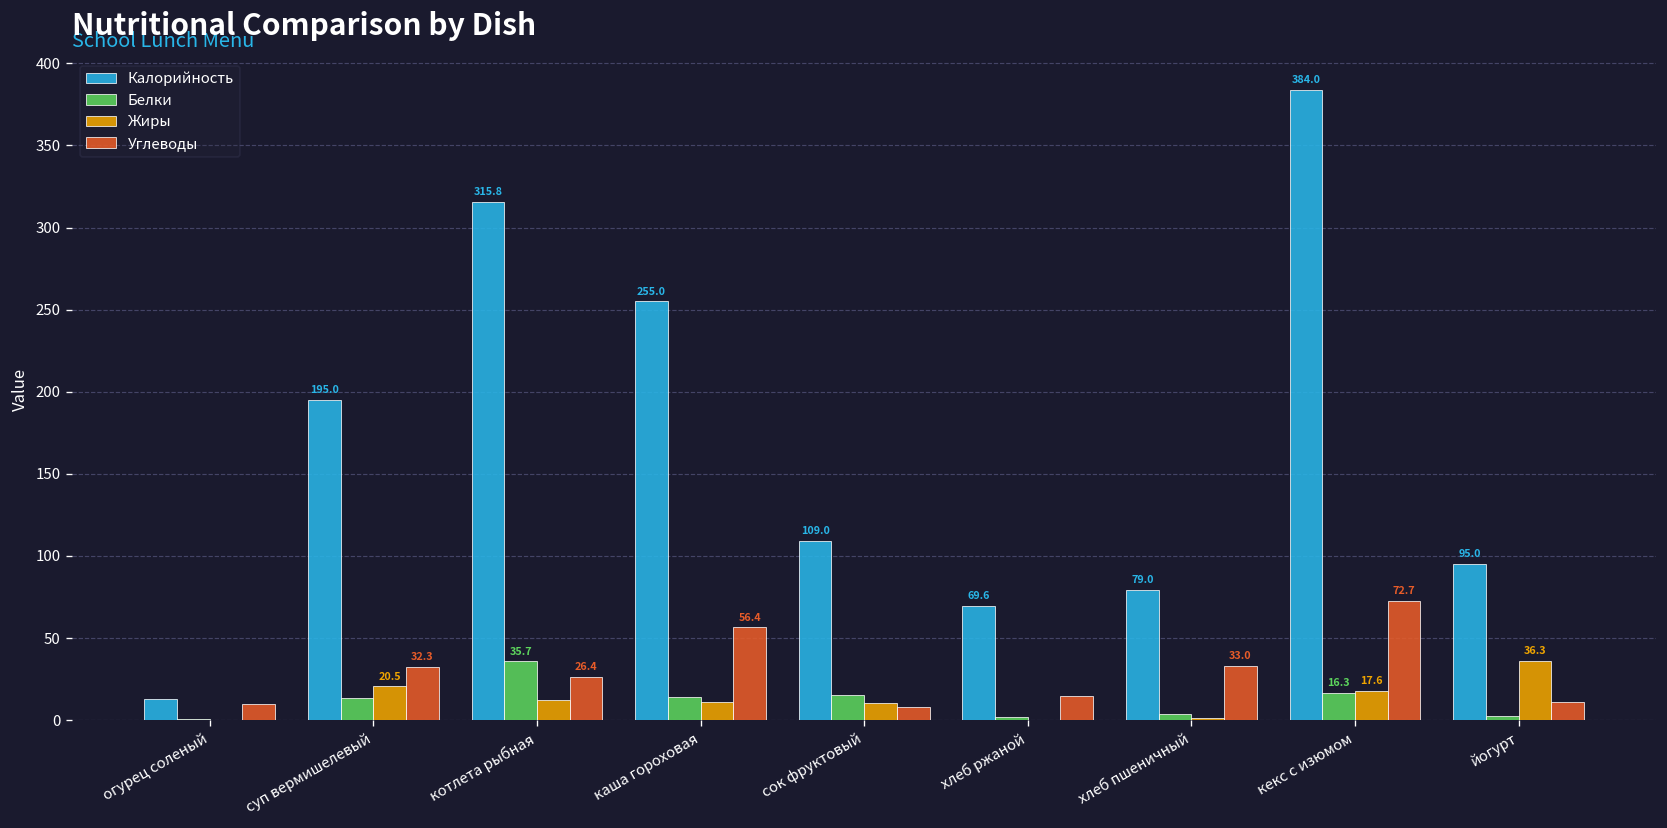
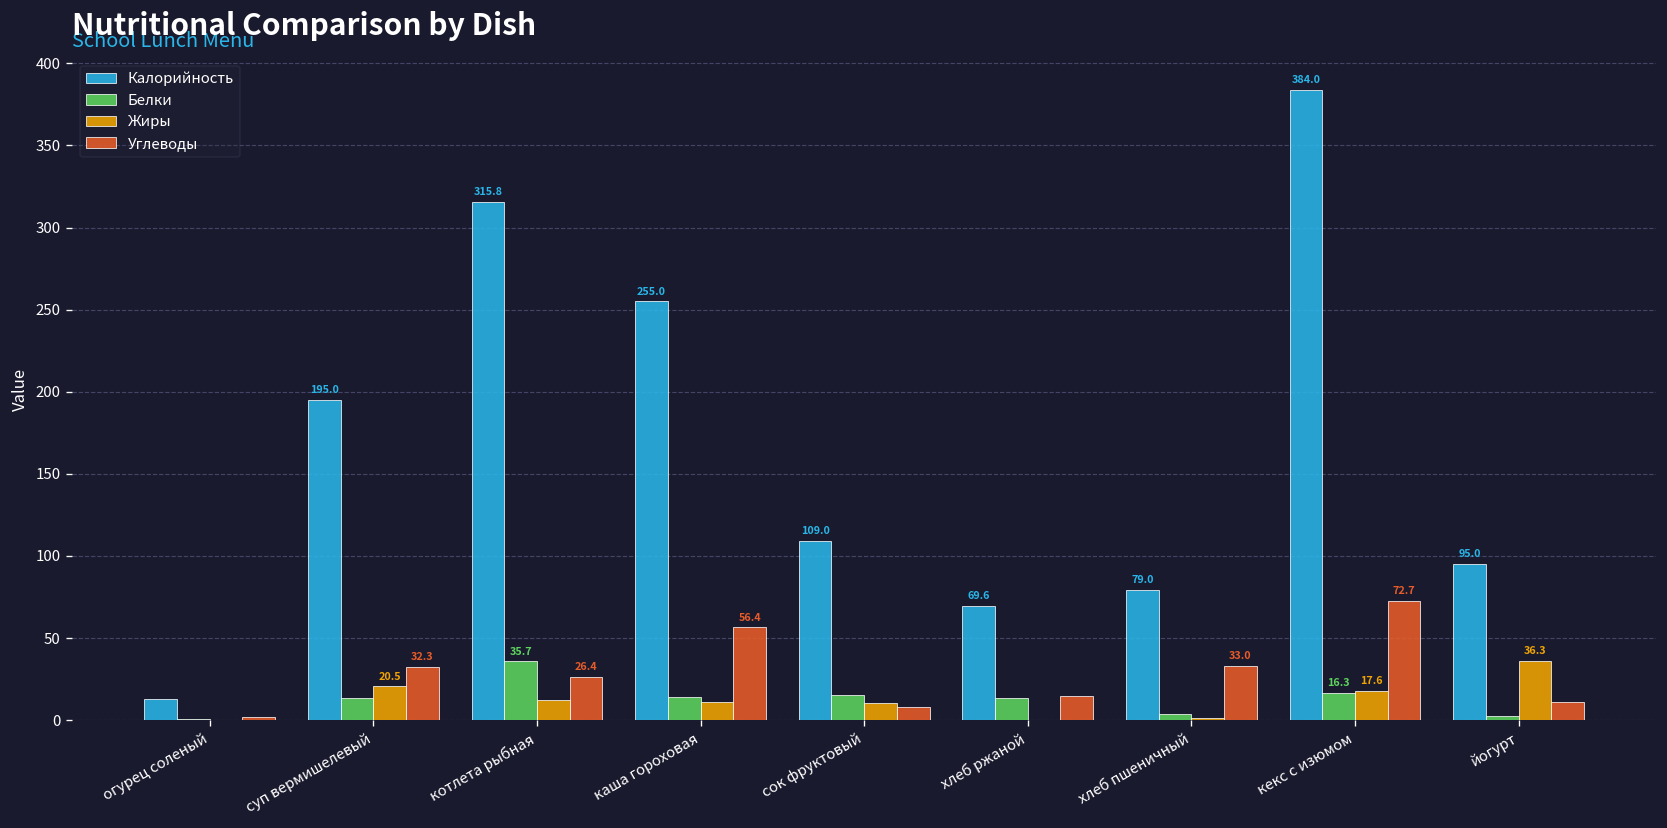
Углеводы, огурец соленый: 10 -> 2
Белки, хлеб ржаной: 2 -> 13
